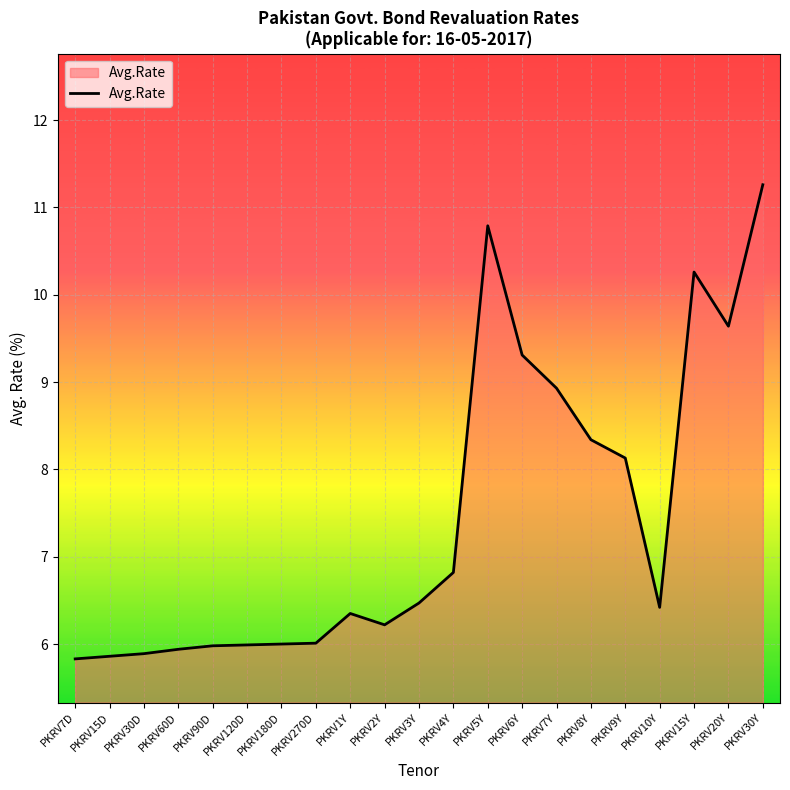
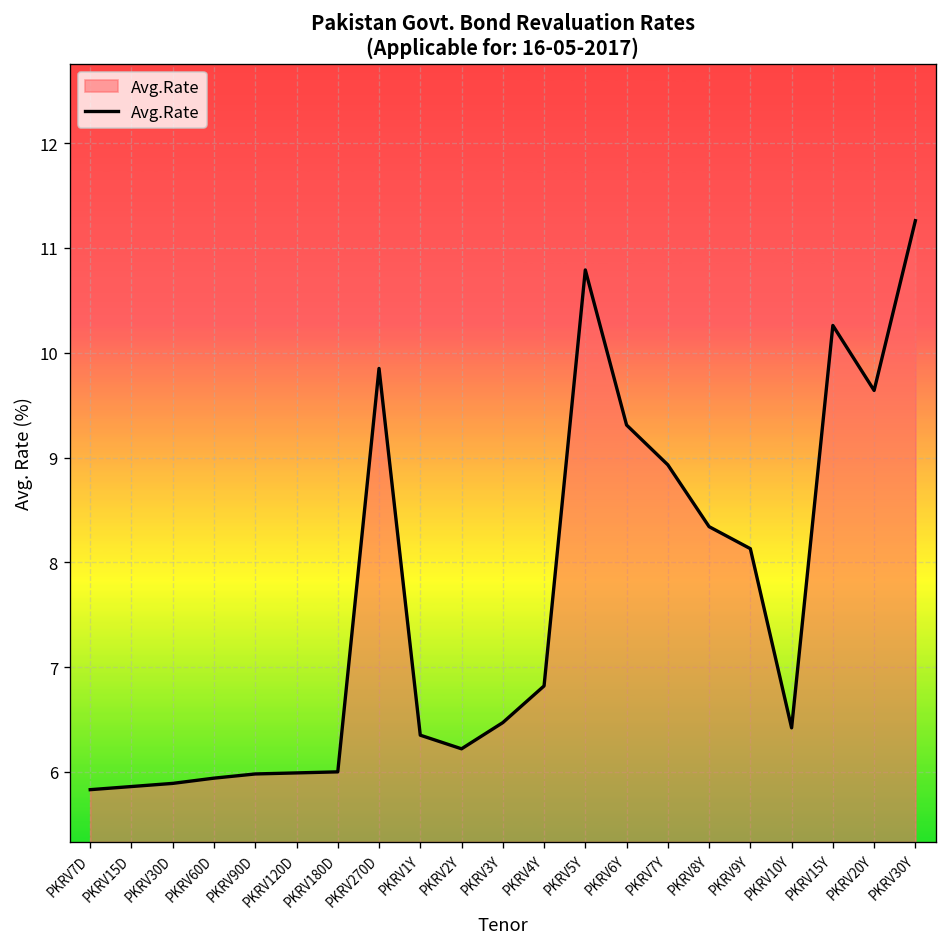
PKRV270D: 6.0 -> 9.9
